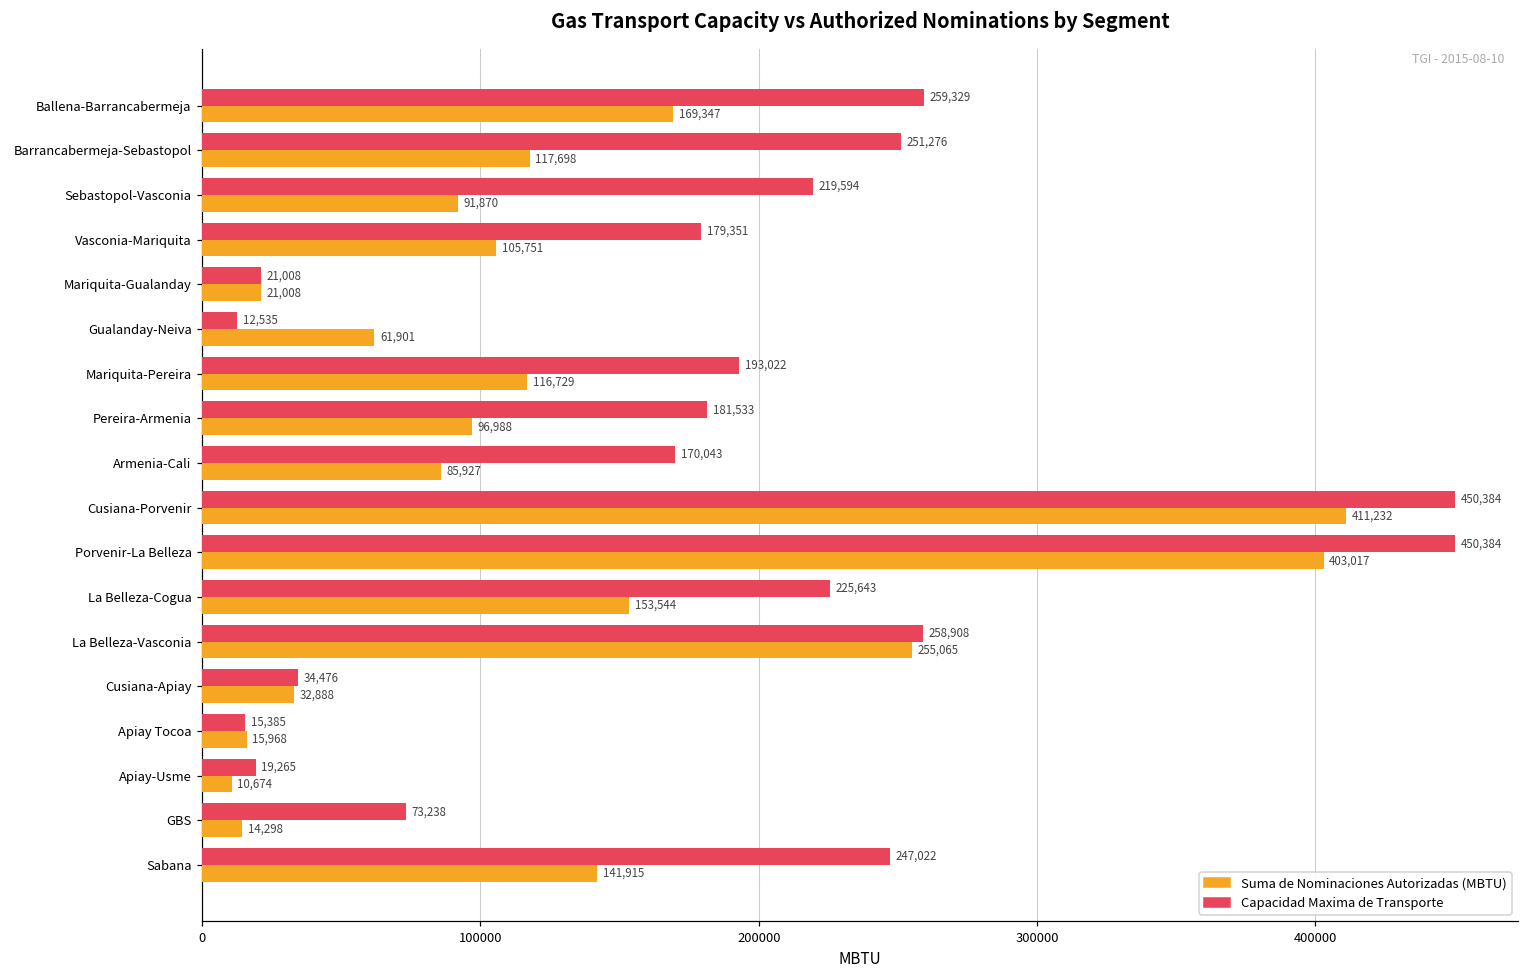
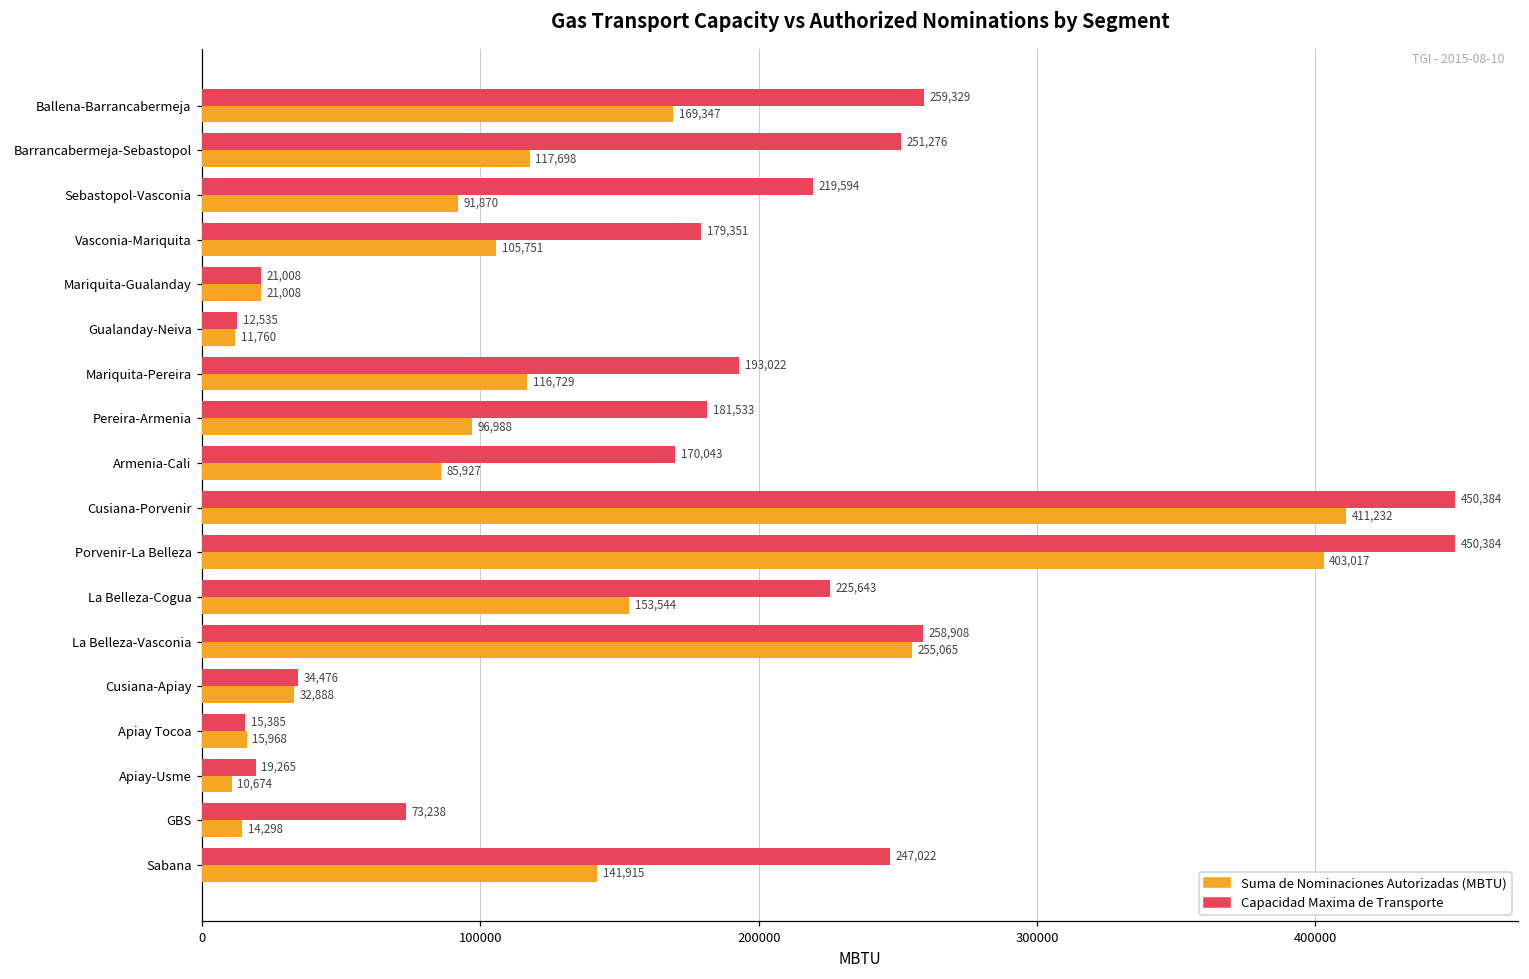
Suma de Nominaciones Autorizadas (MBTU), Gualanday-Neiva: 61,901 -> 11,760
